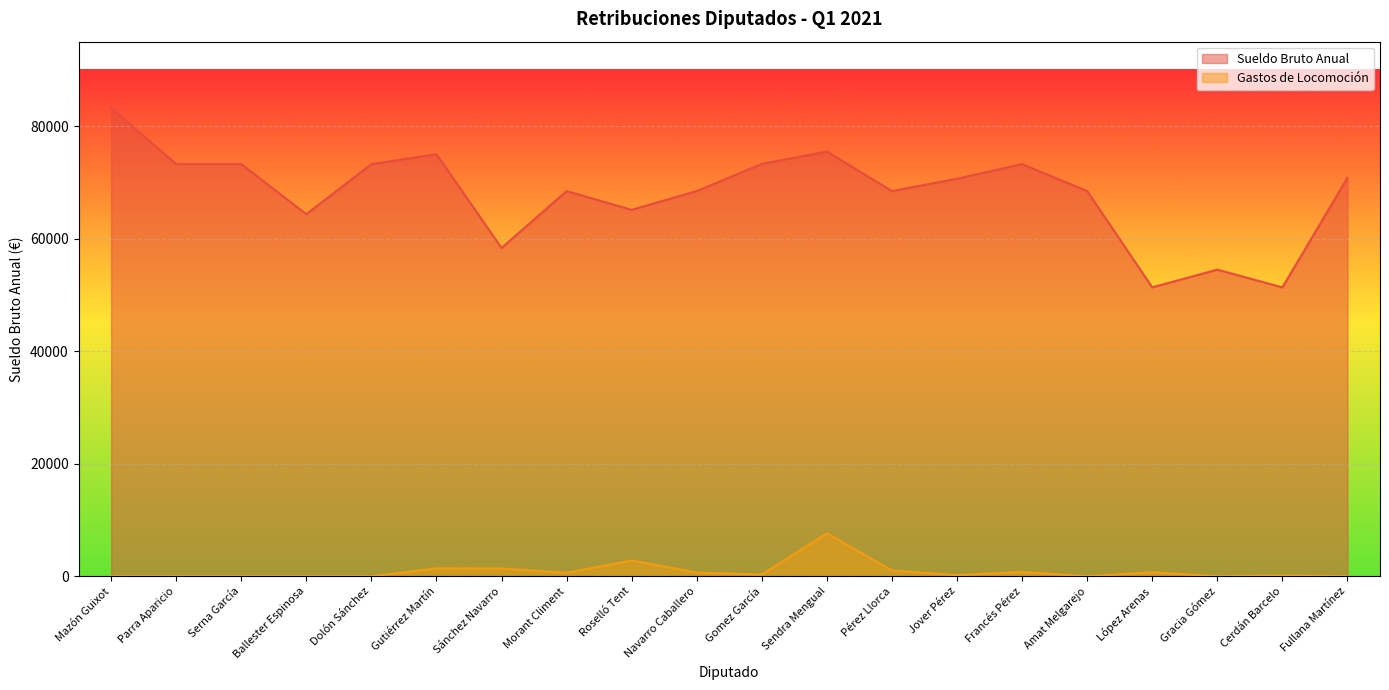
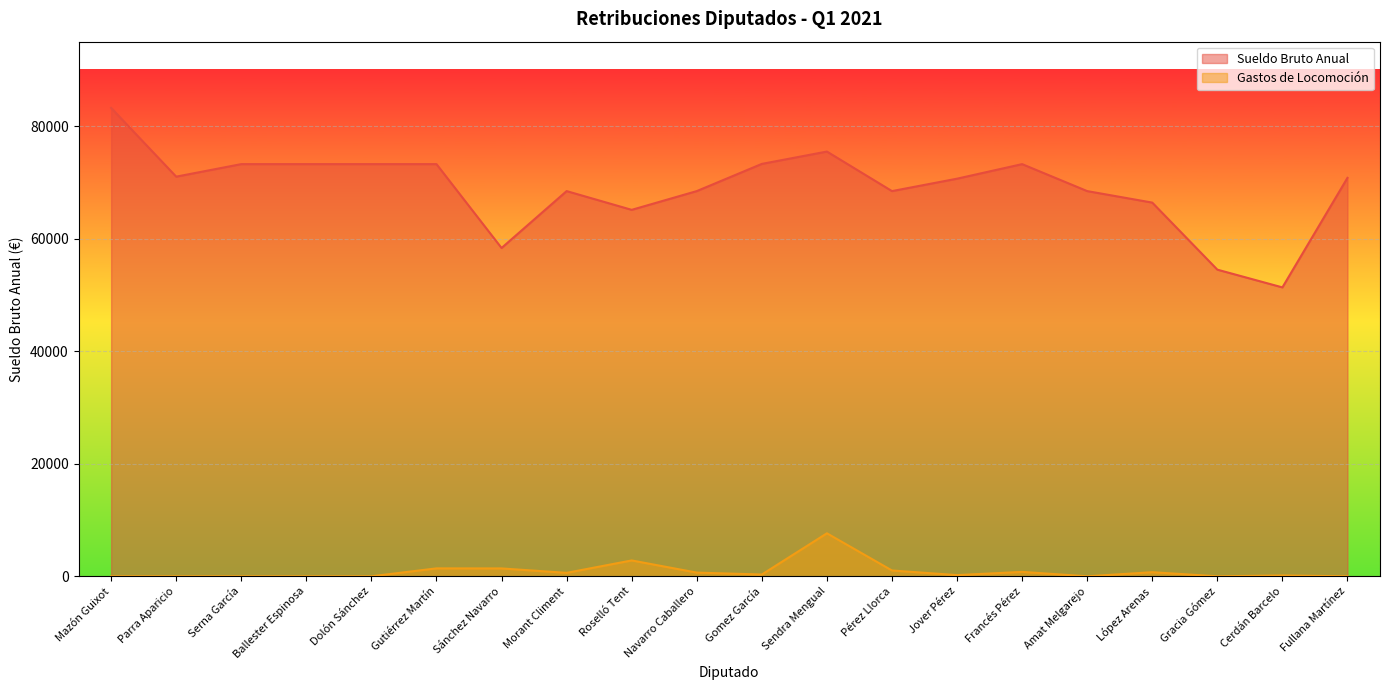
Sueldo Bruto Anual, Parra Aparicio: 73000 -> 71000
Sueldo Bruto Anual, Ballester Espinosa: 64000 -> 73000
Sueldo Bruto Anual, Gutiérrez Martín: 75000 -> 73000
Sueldo Bruto Anual, López Arenas: 51000 -> 66000
